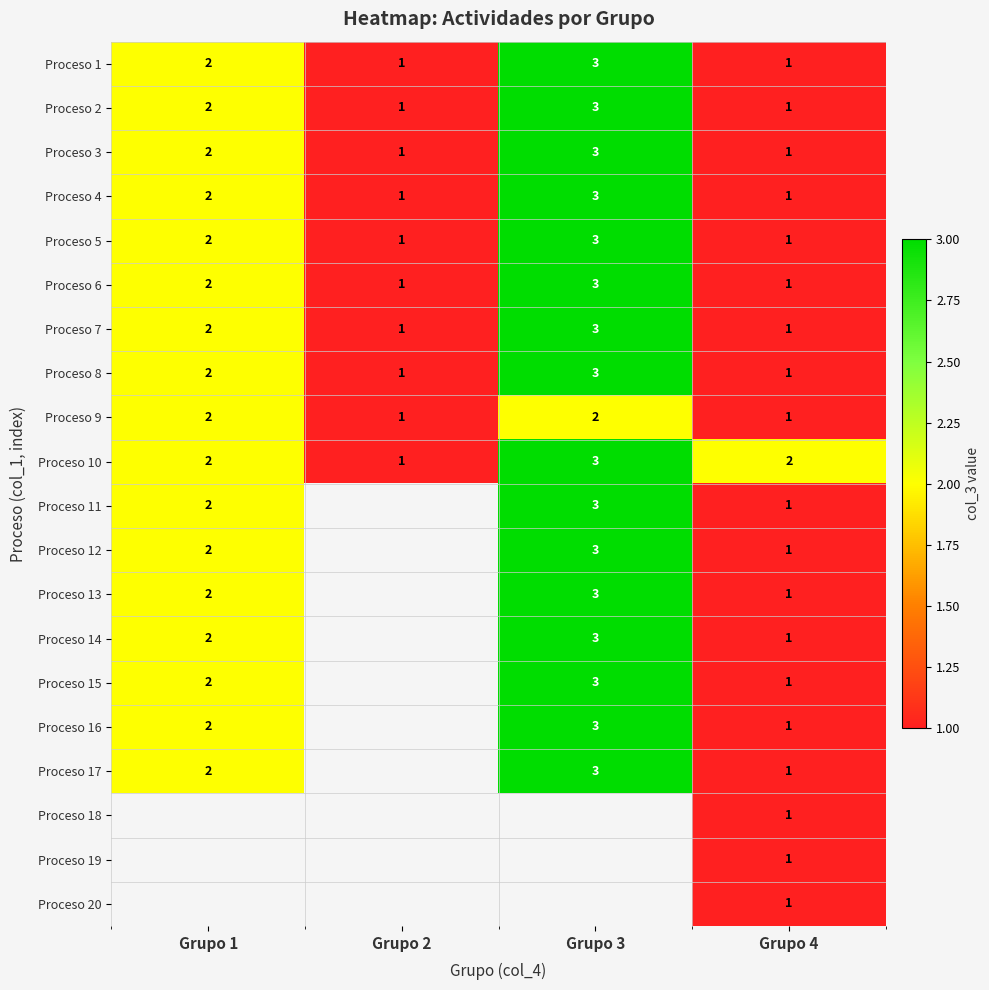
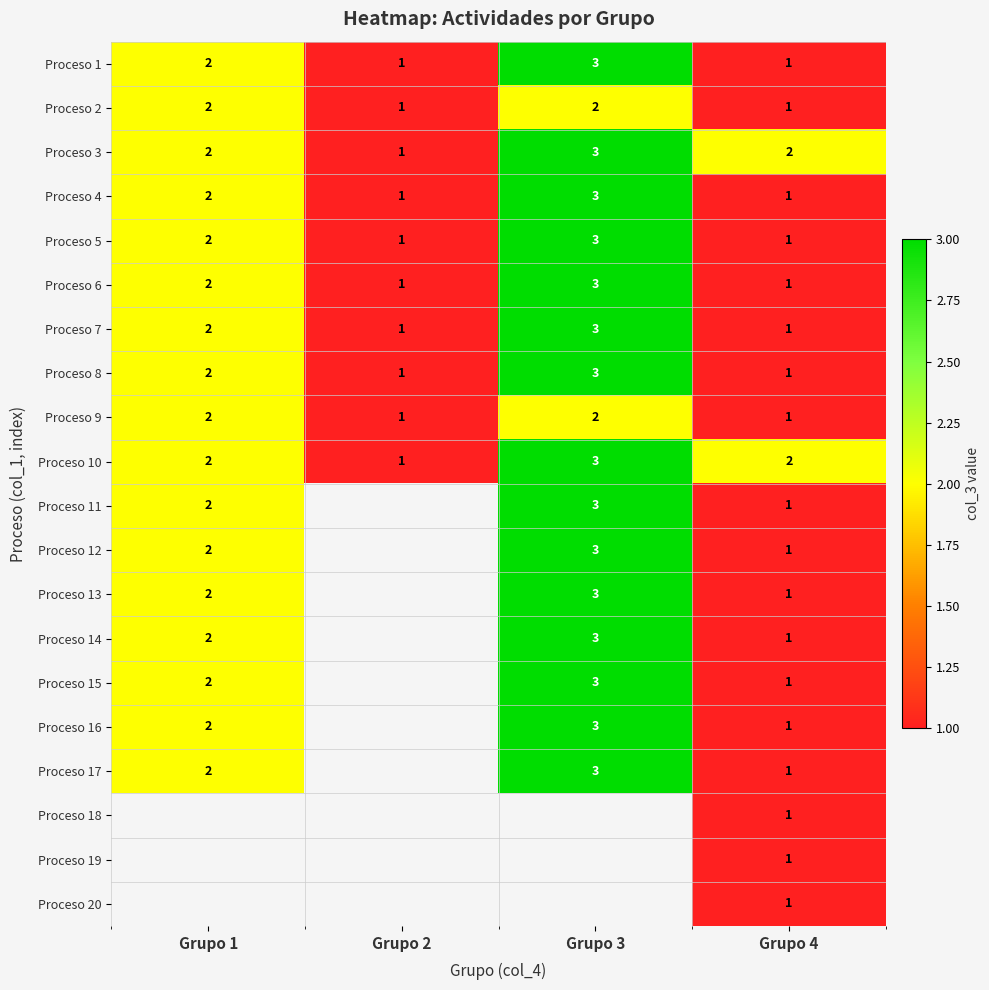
Proceso 2, Grupo 3: 3 -> 2
Proceso 3, Grupo 4: 1 -> 2
